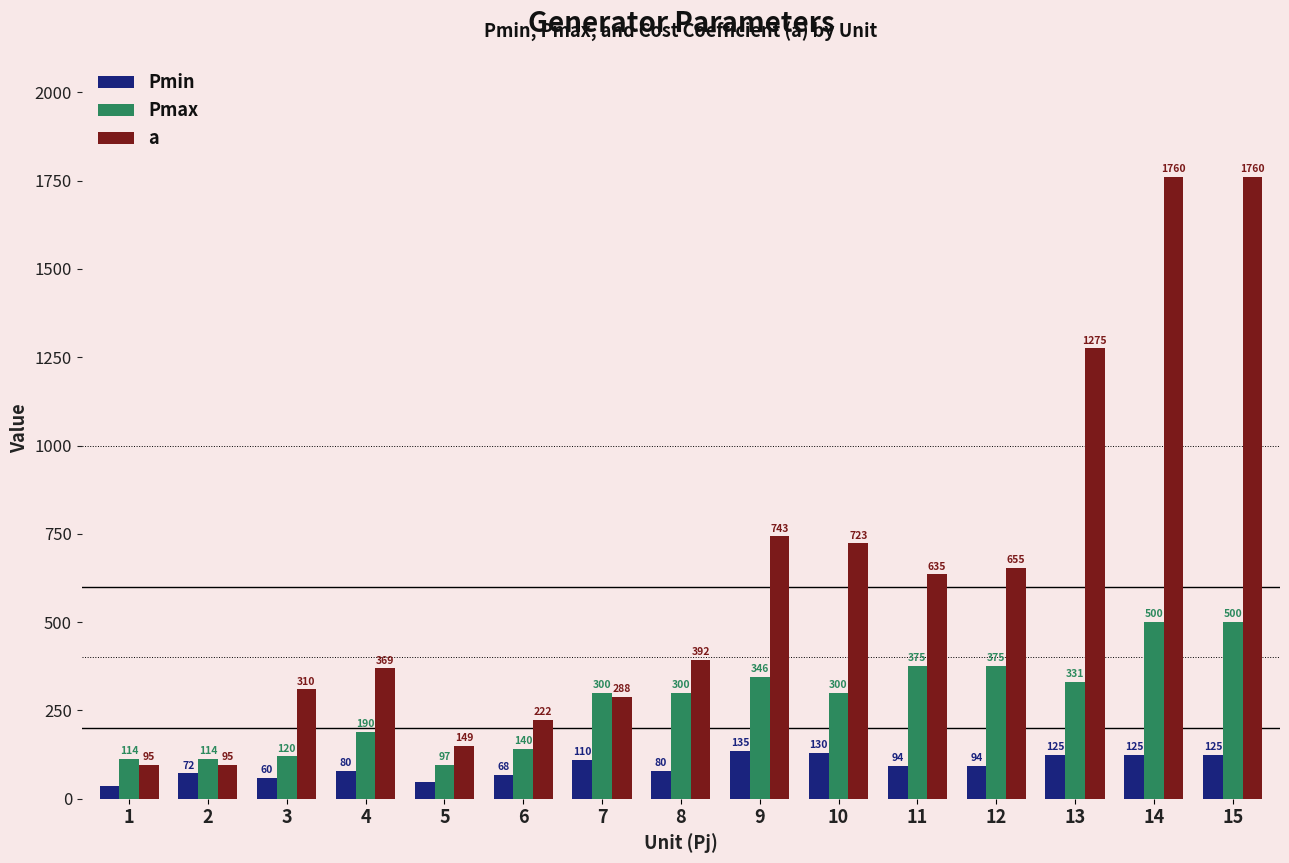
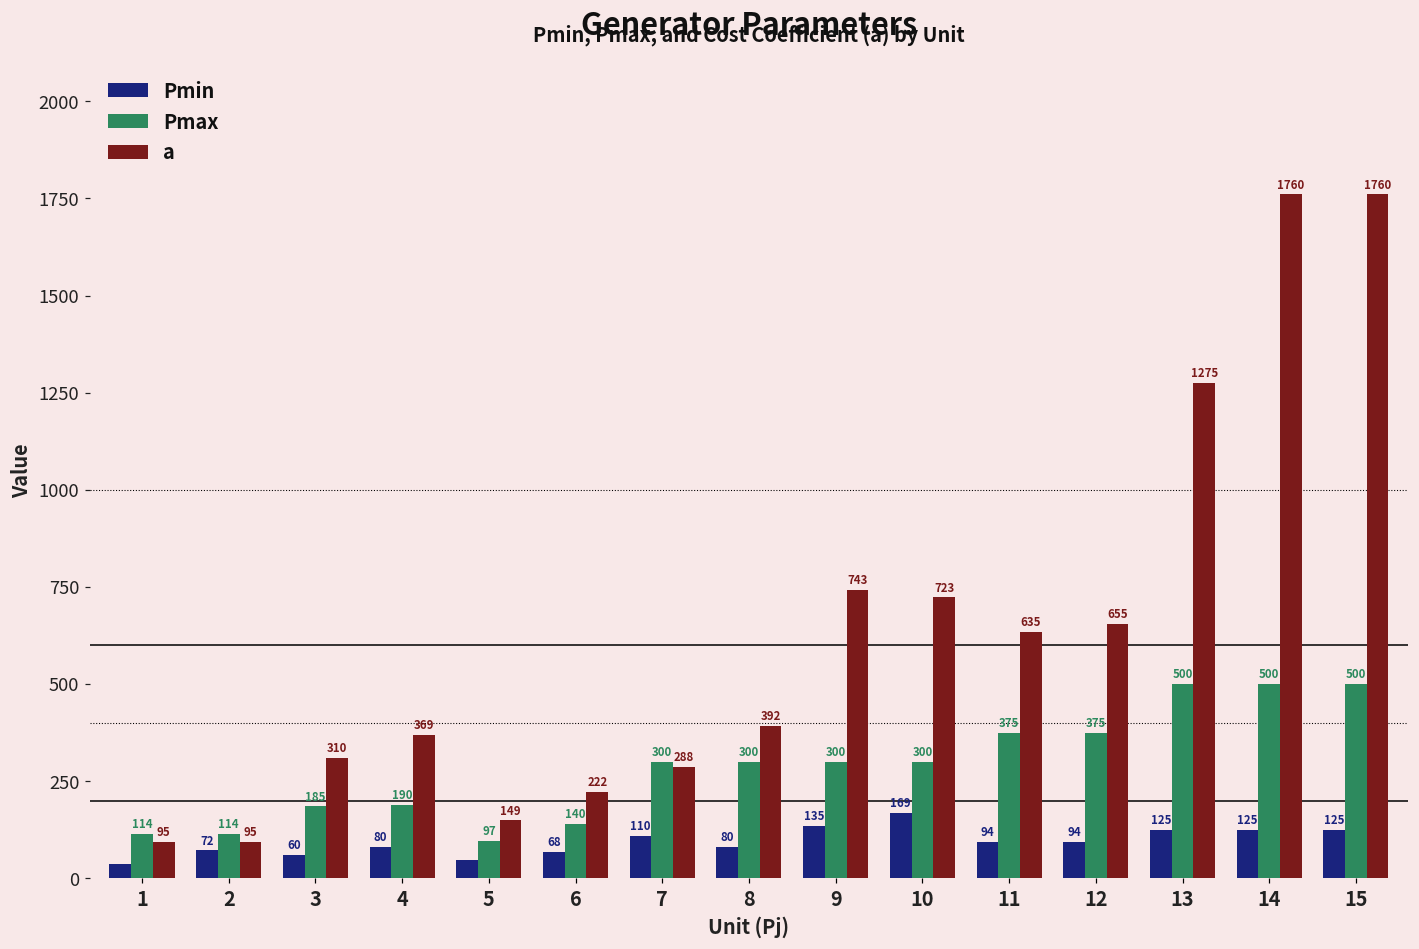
Pmax, 3: 120 -> 185
Pmax, 9: 346 -> 300
Pmin, 10: 130 -> 169
Pmax, 13: 331 -> 500
